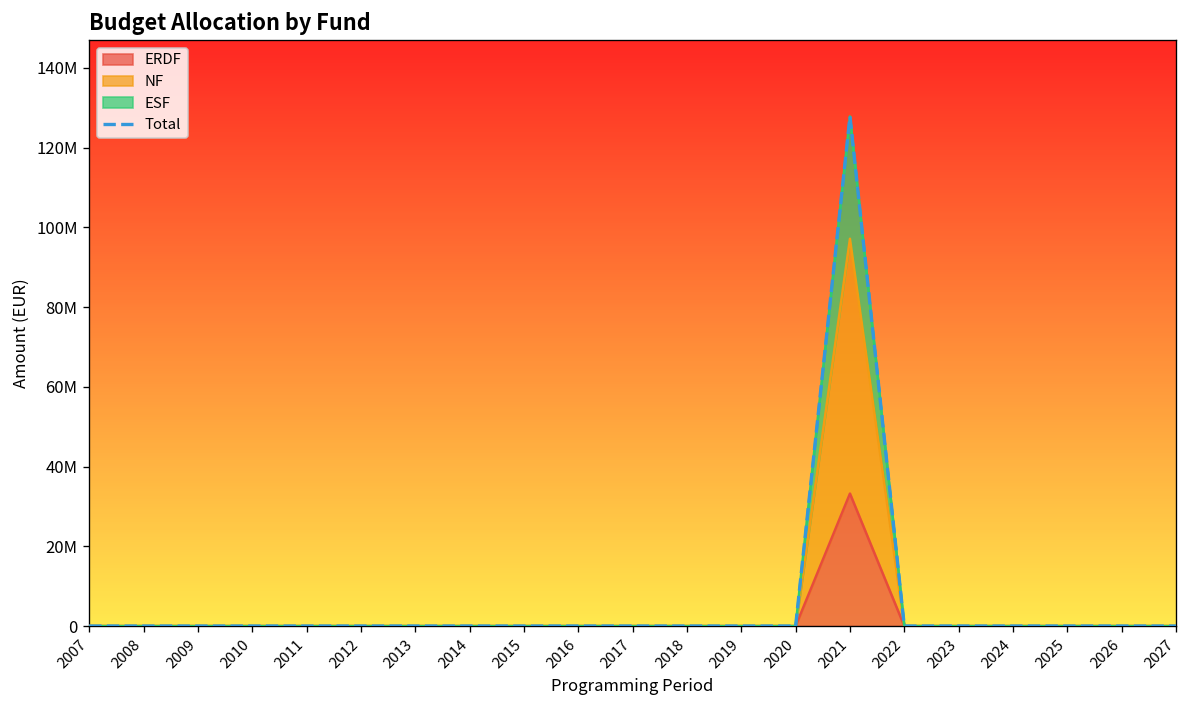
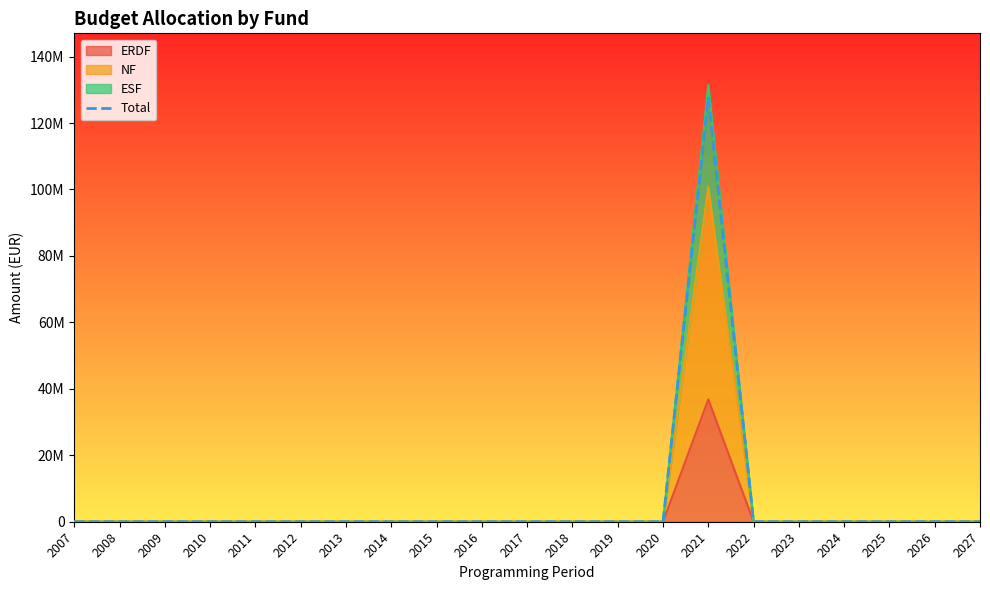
ERDF, 2021: 33000000 -> 37000000
